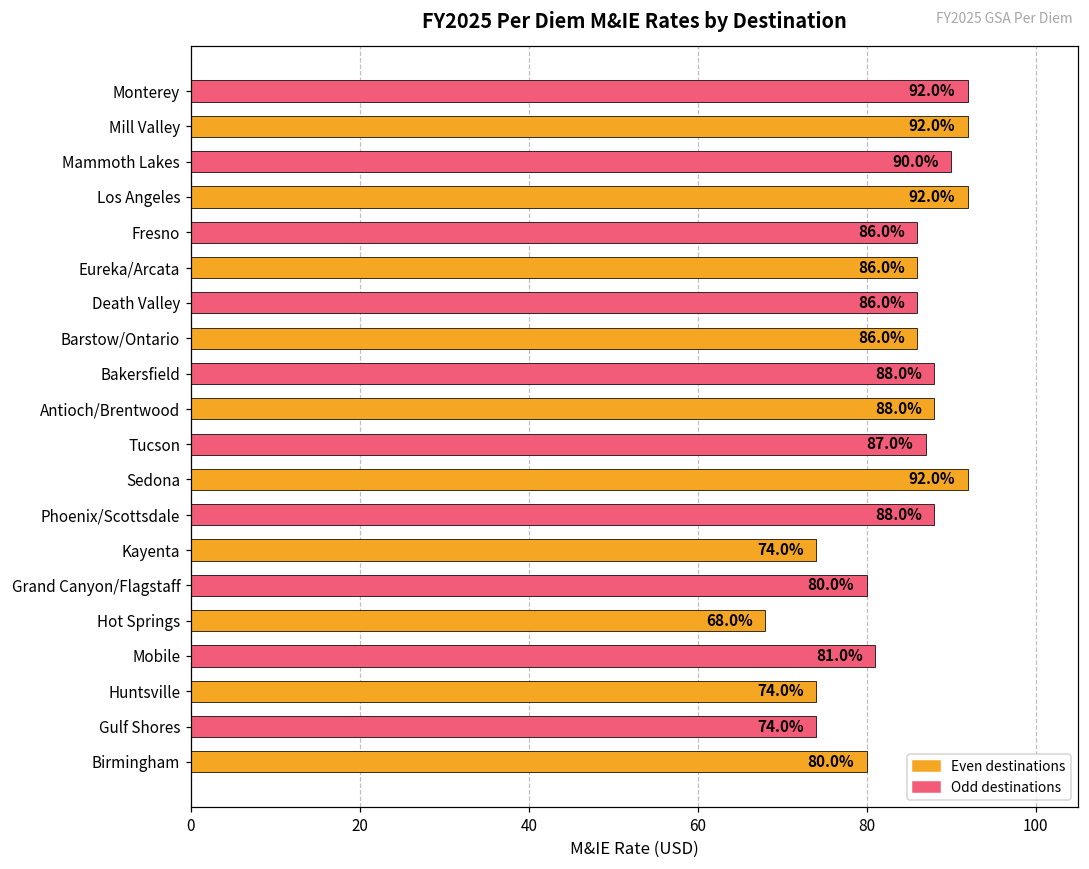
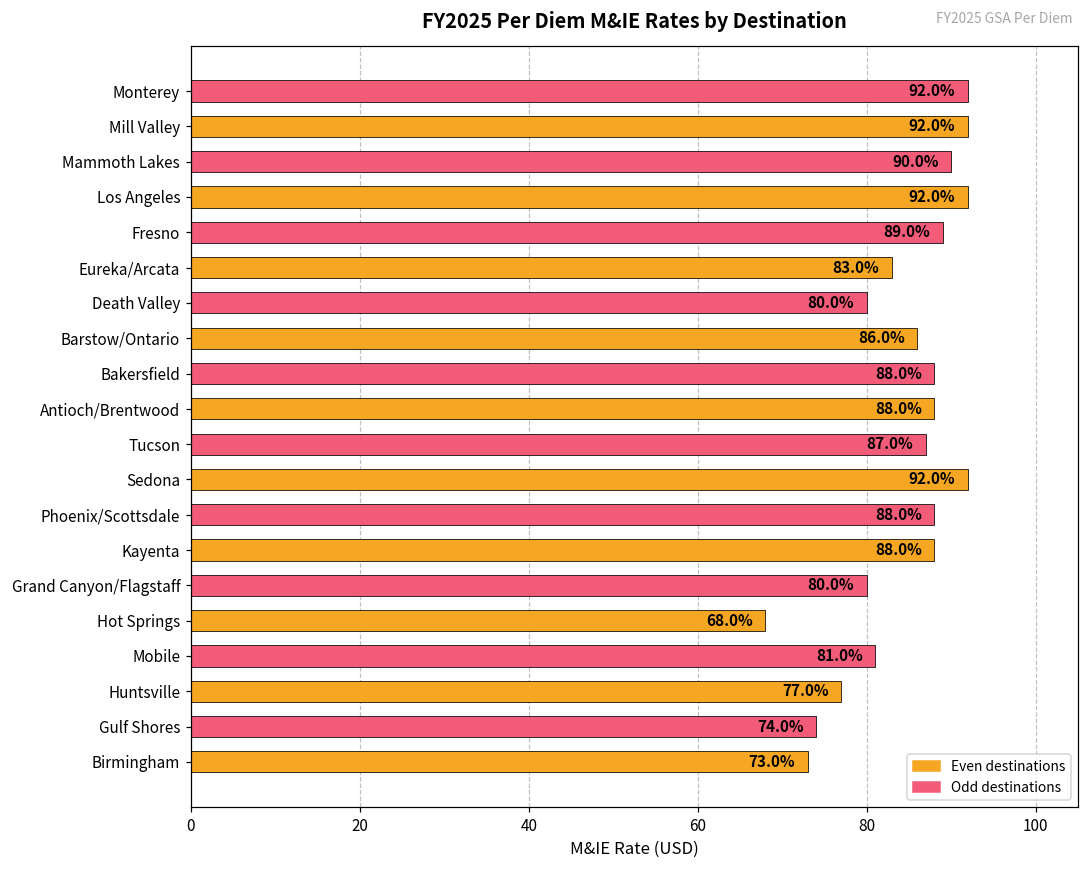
Fresno: 86.0% -> 89.0%
Eureka/Arcata: 86.0% -> 83.0%
Death Valley: 86.0% -> 80.0%
Kayenta: 74.0% -> 88.0%
Huntsville: 74.0% -> 77.0%
Birmingham: 80.0% -> 73.0%
